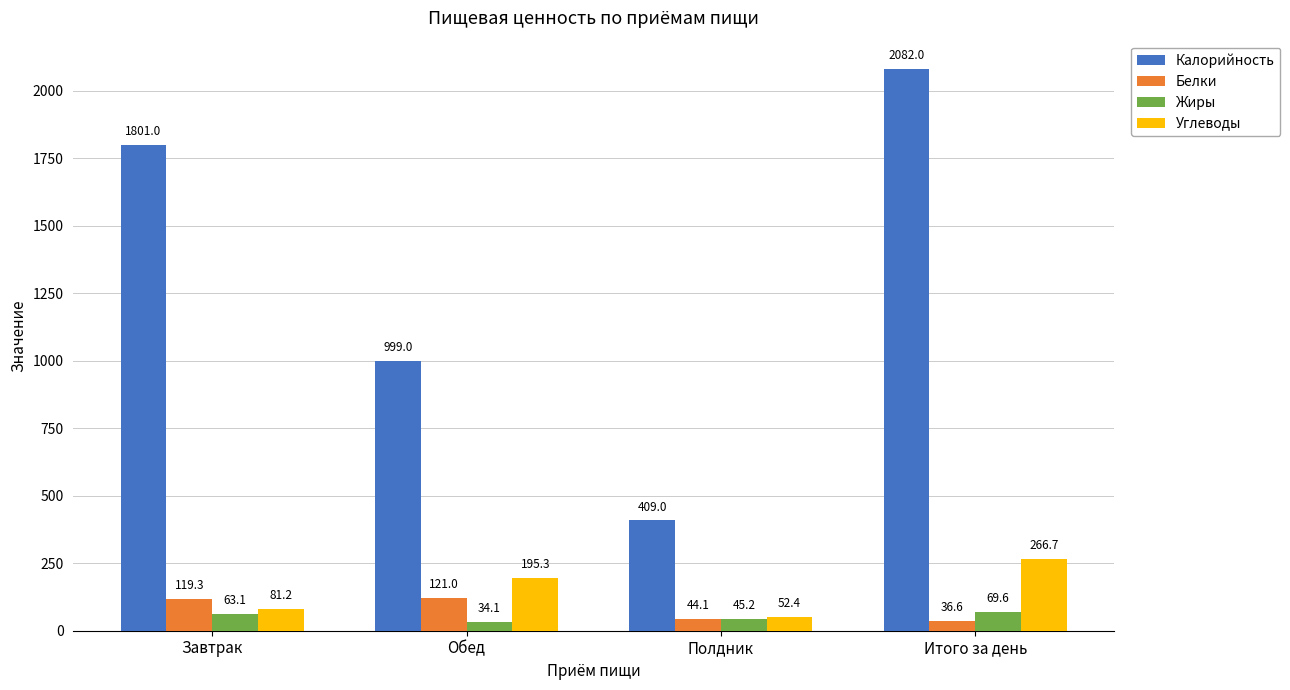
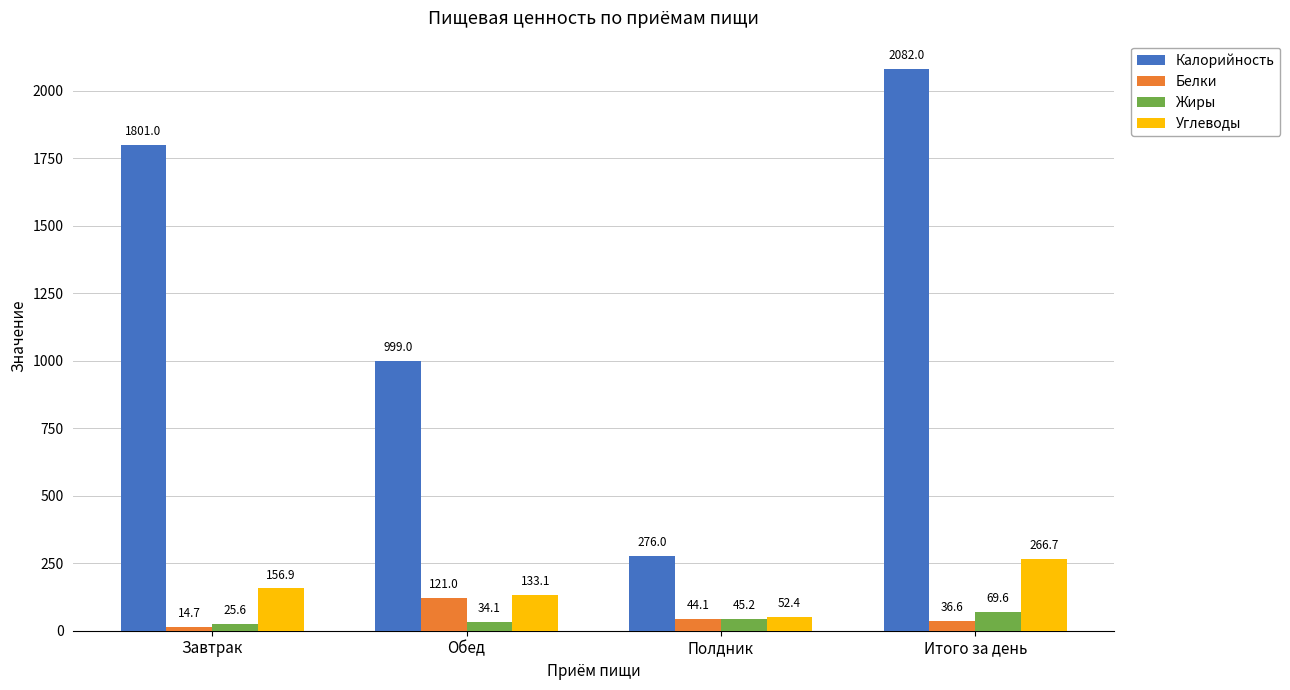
Белки, Завтрак: 119.3 -> 14.7
Жиры, Завтрак: 63.1 -> 25.6
Углеводы, Завтрак: 81.2 -> 156.9
Углеводы, Обед: 195.3 -> 133.1
Калорийность, Полдник: 409.0 -> 276.0
